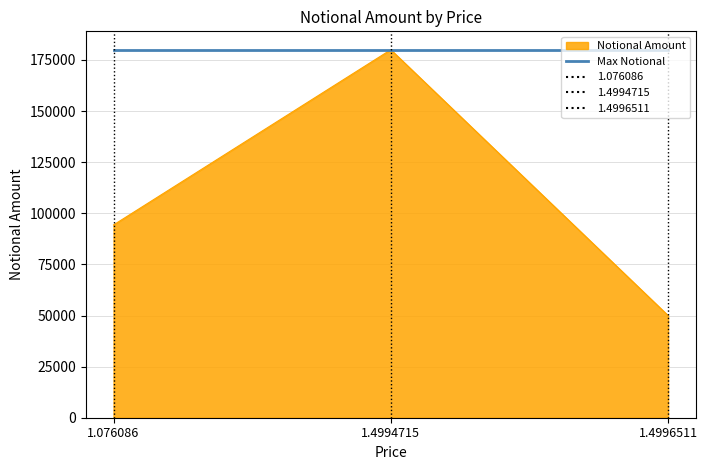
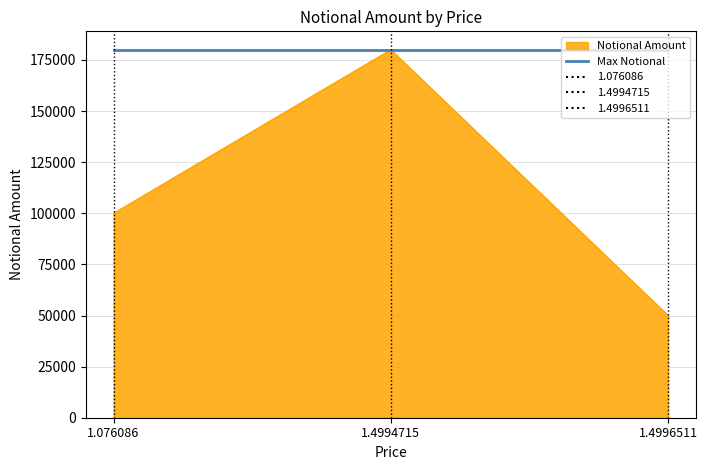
Notional Amount, 1.076086: 94000 -> 100000
